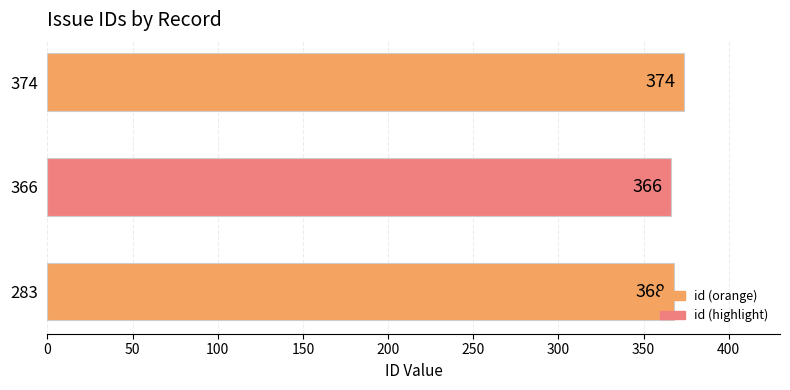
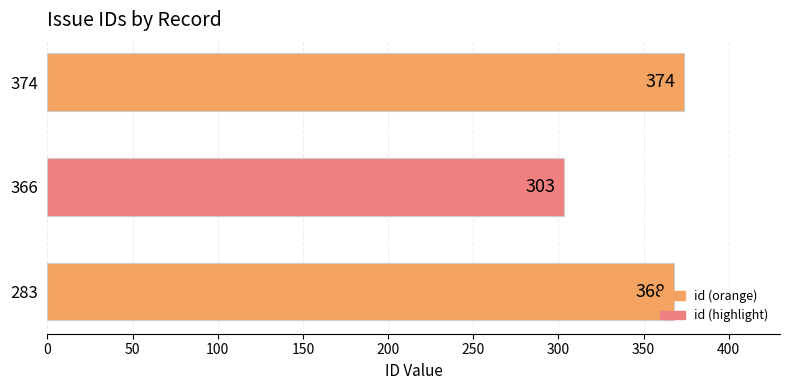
366: 366 -> 303
